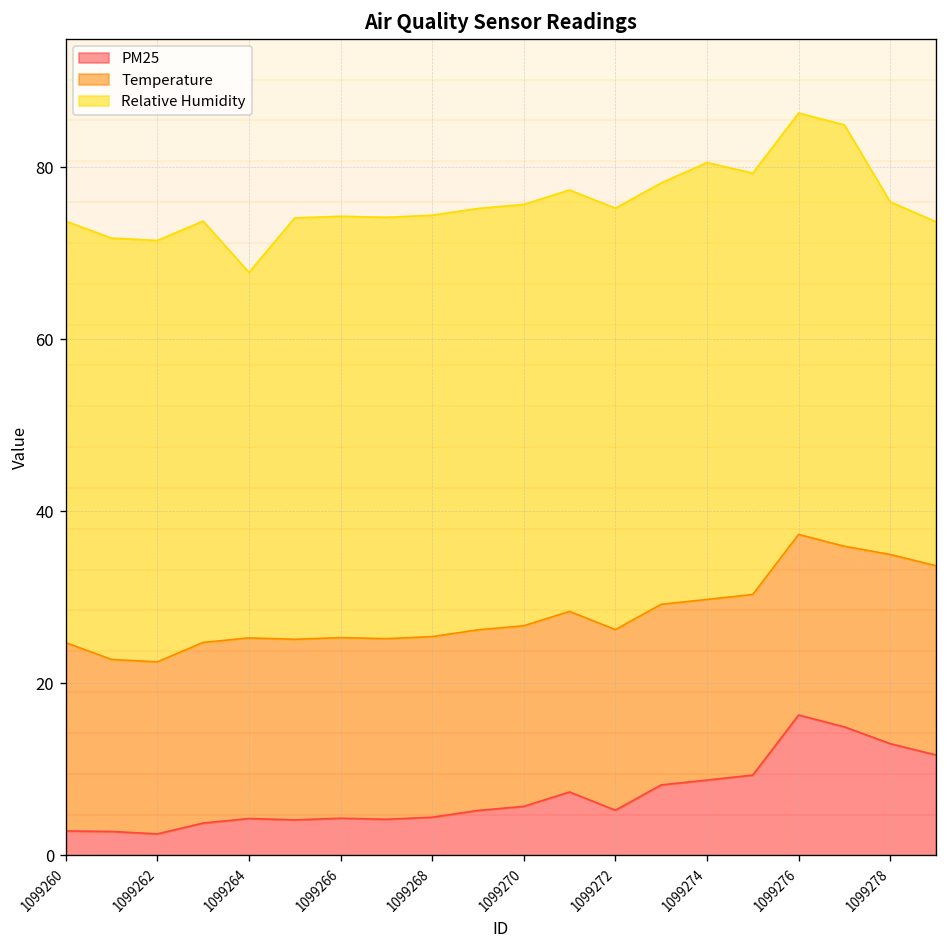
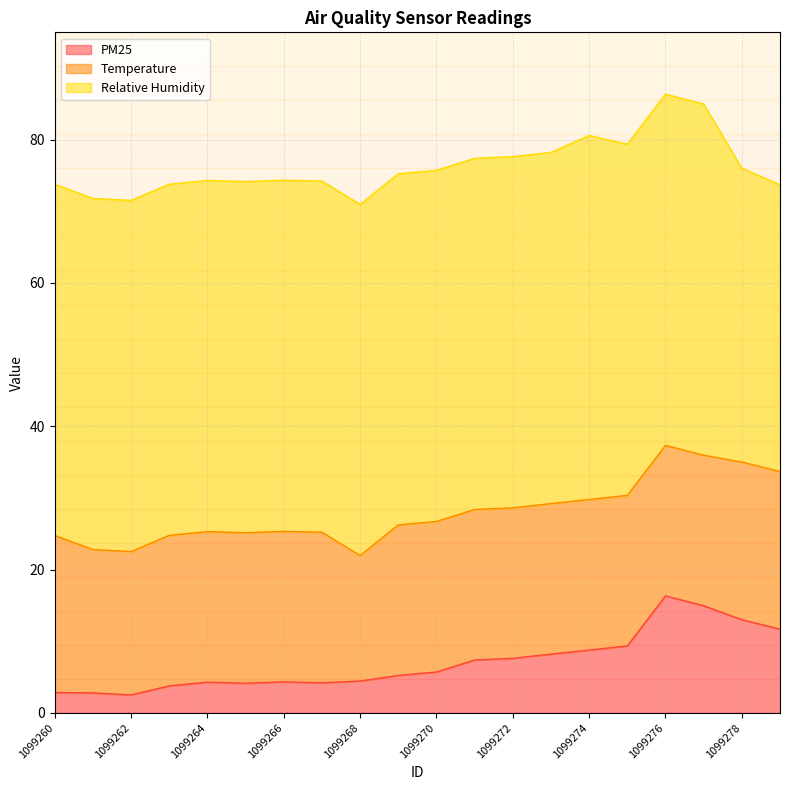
Relative Humidity, 1099264: 42 -> 49
Temperature, 1099268: 21 -> 18
PM25, 1099272: 5 -> 8
